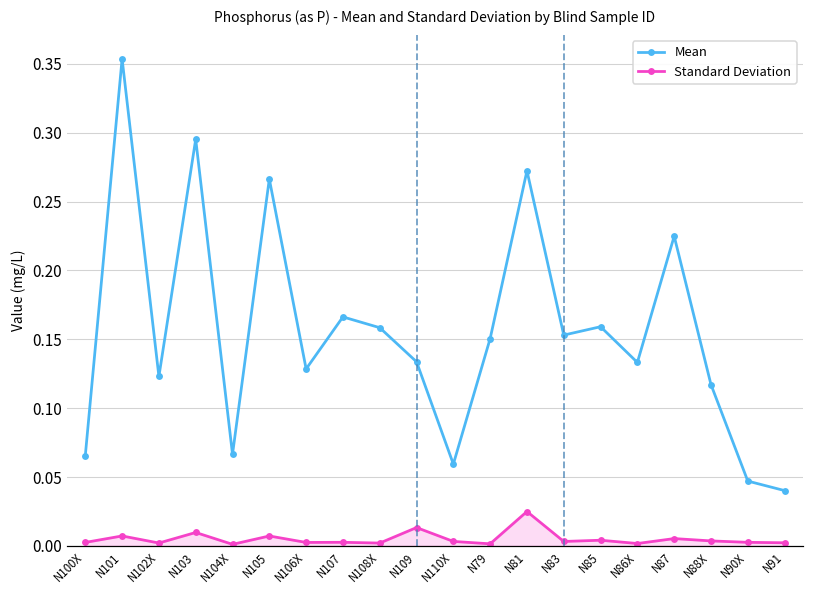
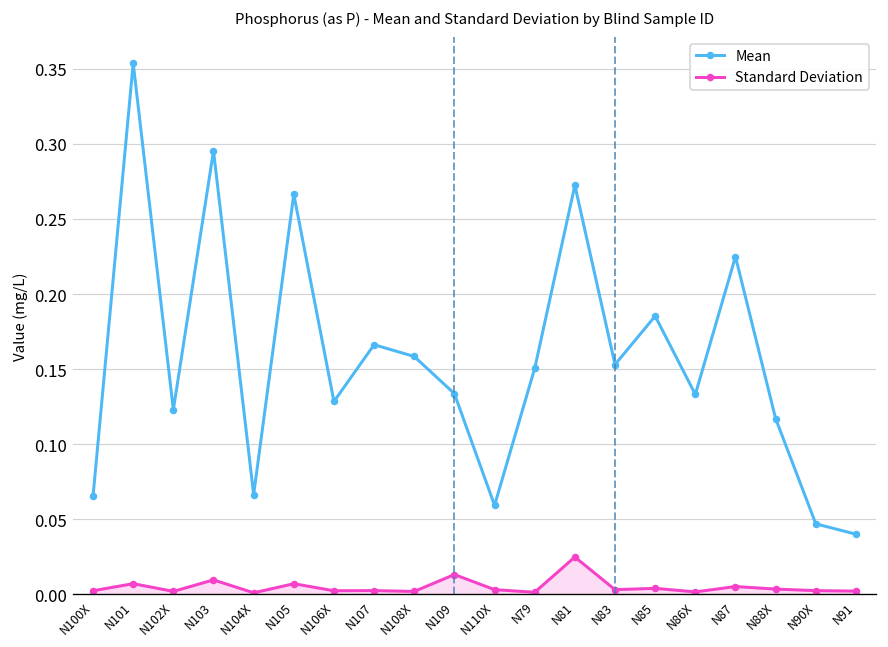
Mean, N85: 0.159 -> 0.185
